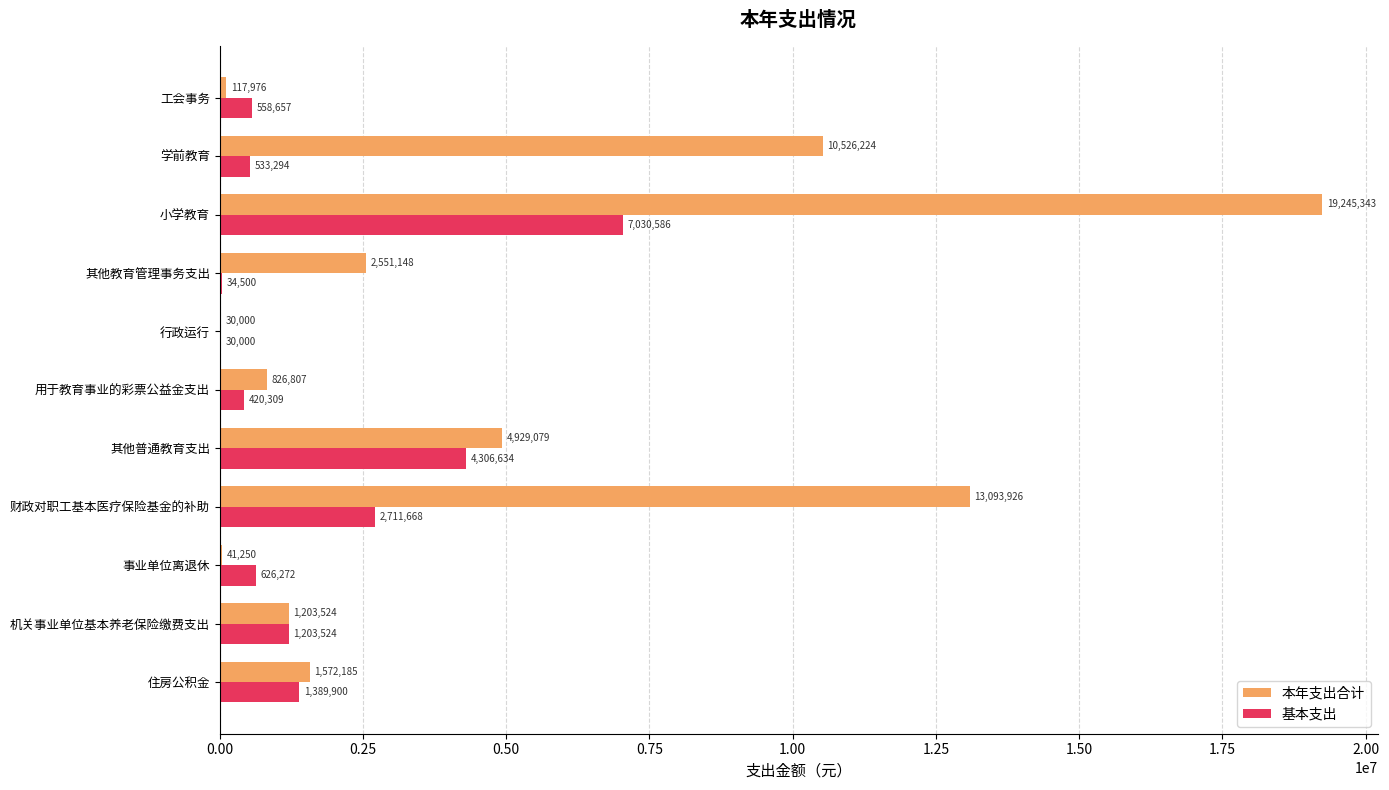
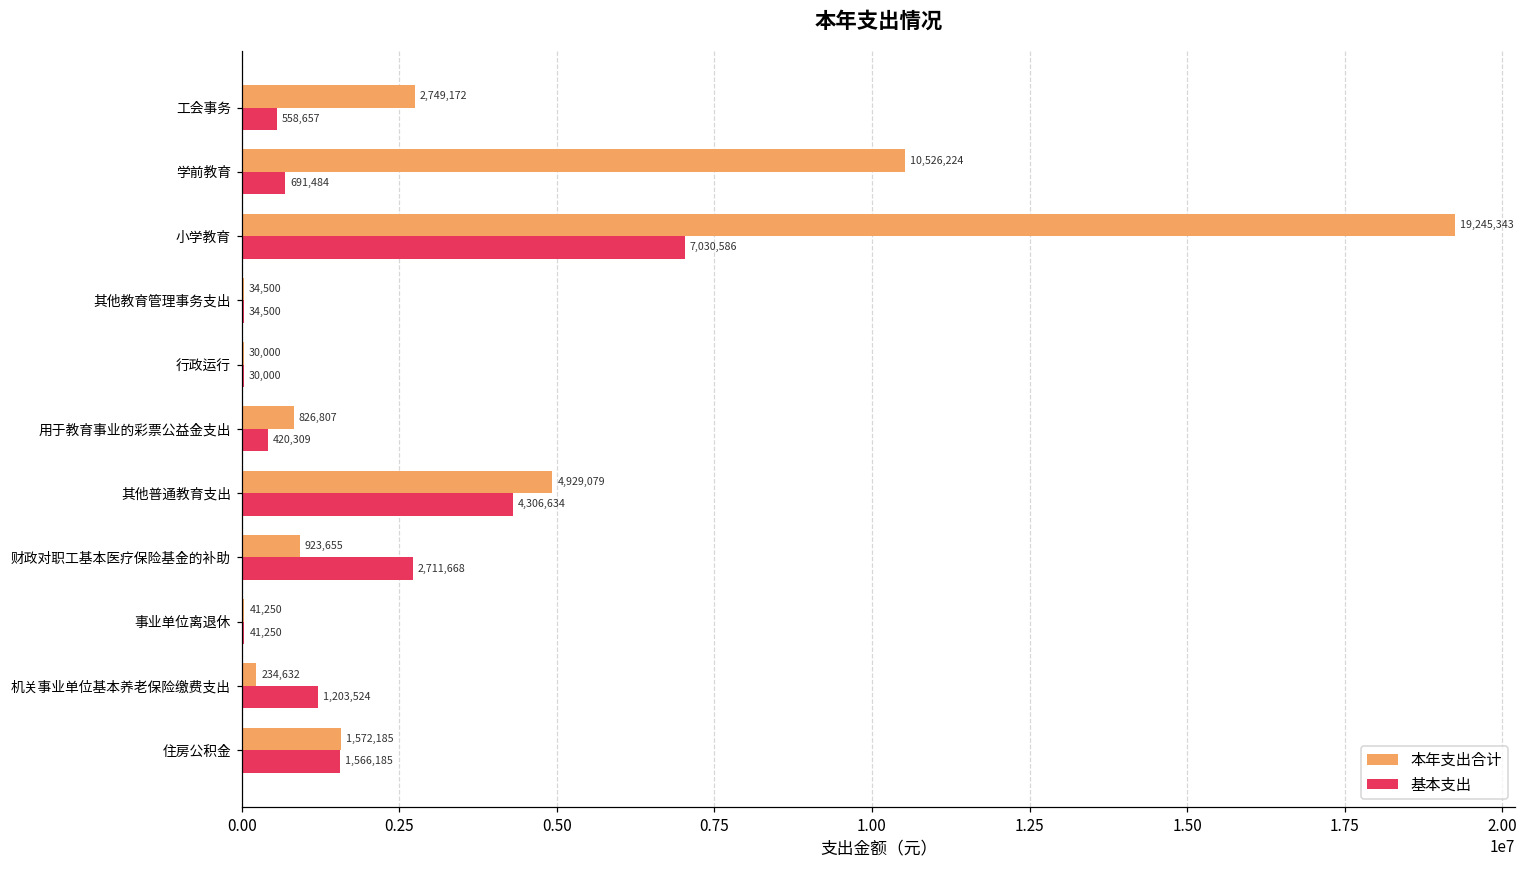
本年支出合计, 工会事务: 117,976 -> 2,749,172
基本支出, 学前教育: 533,294 -> 691,484
本年支出合计, 其他教育管理事务支出: 2,551,148 -> 34,500
本年支出合计, 财政对职工基本医疗保险基金的补助: 13,093,926 -> 923,655
基本支出, 事业单位离退休: 626,272 -> 41,250
本年支出合计, 机关事业单位基本养老保险缴费支出: 1,203,524 -> 234,632
基本支出, 住房公积金: 1,389,900 -> 1,566,185
